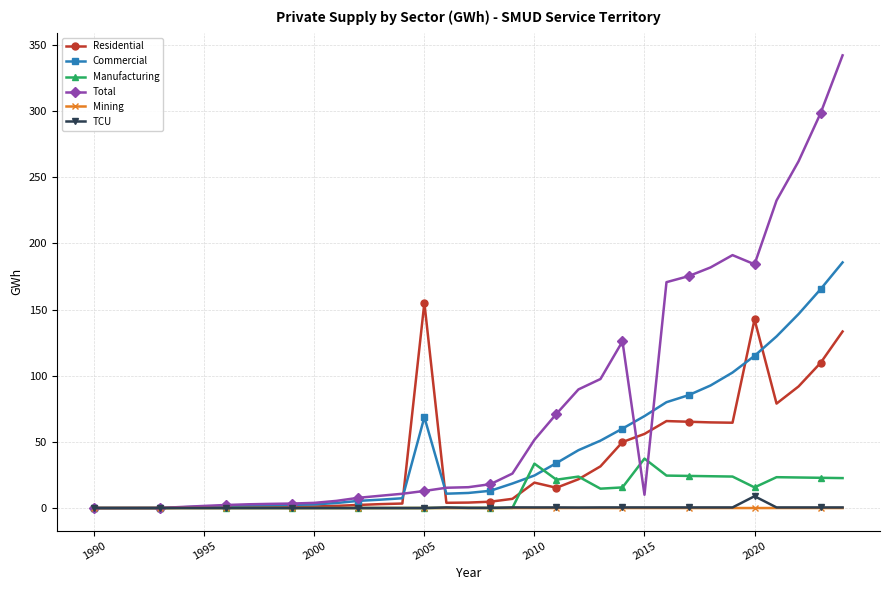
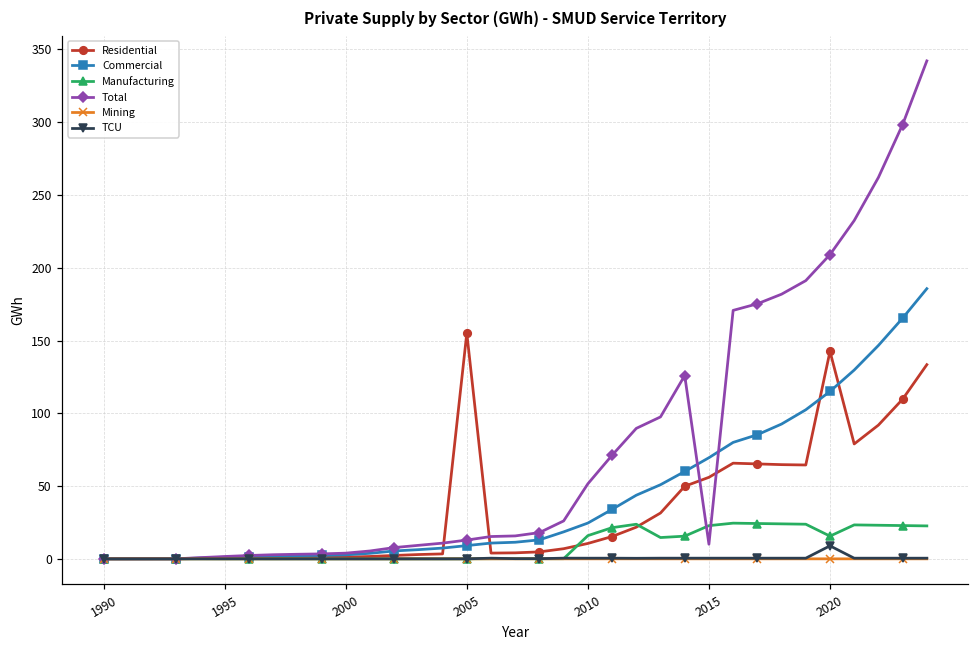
Commercial, 2005: 69 -> 9
Residential, 2010: 19 -> 11
Manufacturing, 2010: 34 -> 16
Manufacturing, 2015: 37 -> 23
Total, 2020: 184 -> 209
